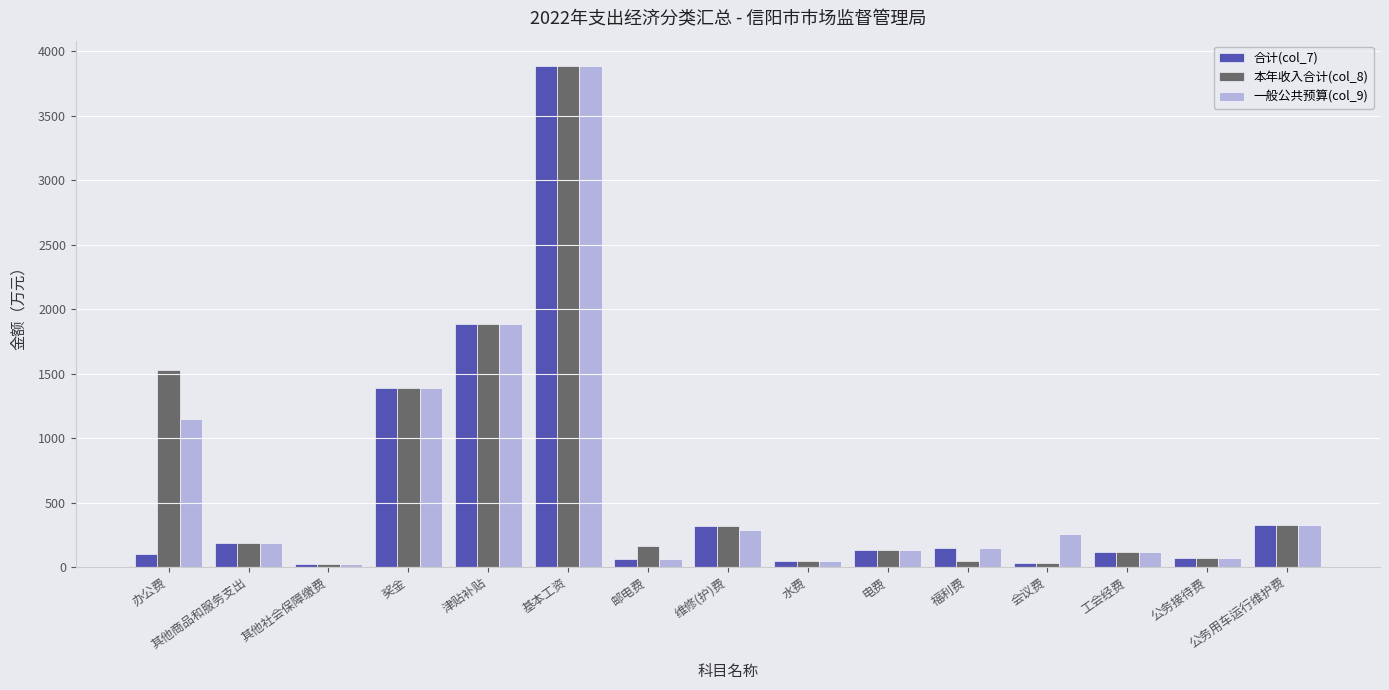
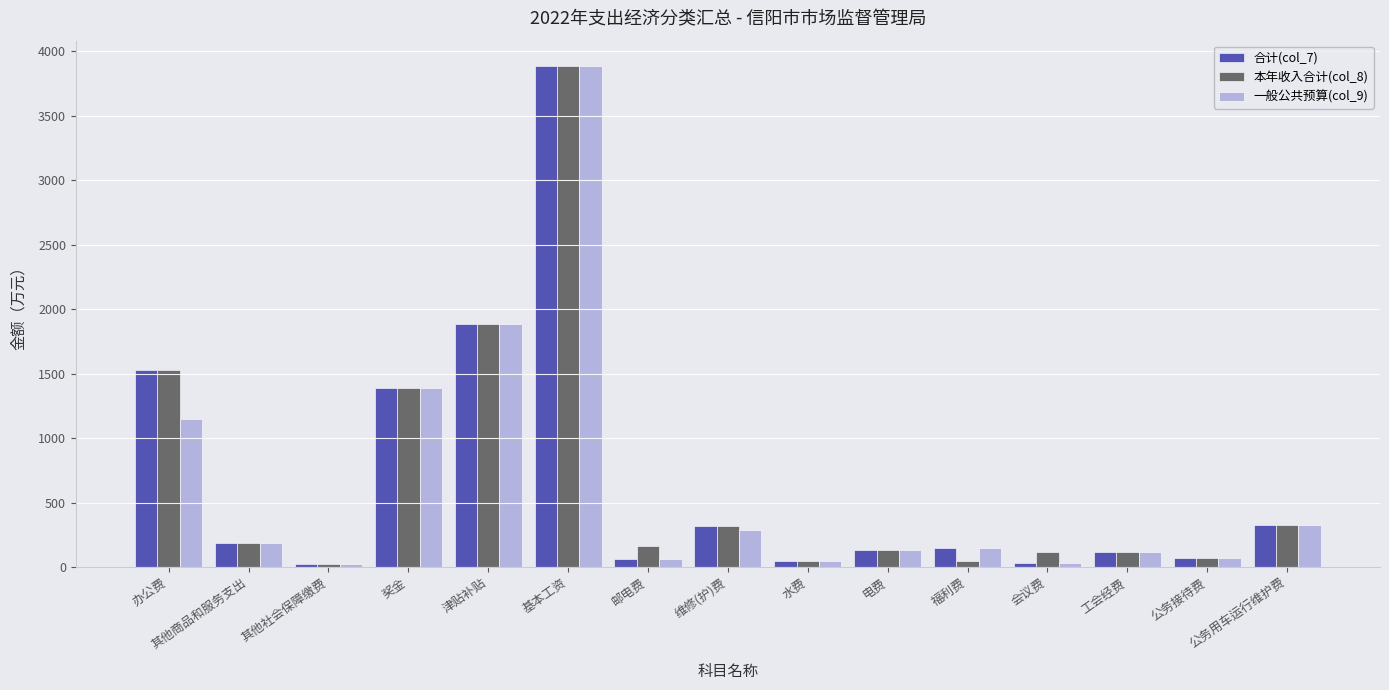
合计(col_7), 办公费: 100 -> 1530
本年收入合计(col_8), 会议费: 30 -> 120
一般公共预算(col_9), 会议费: 260 -> 30
